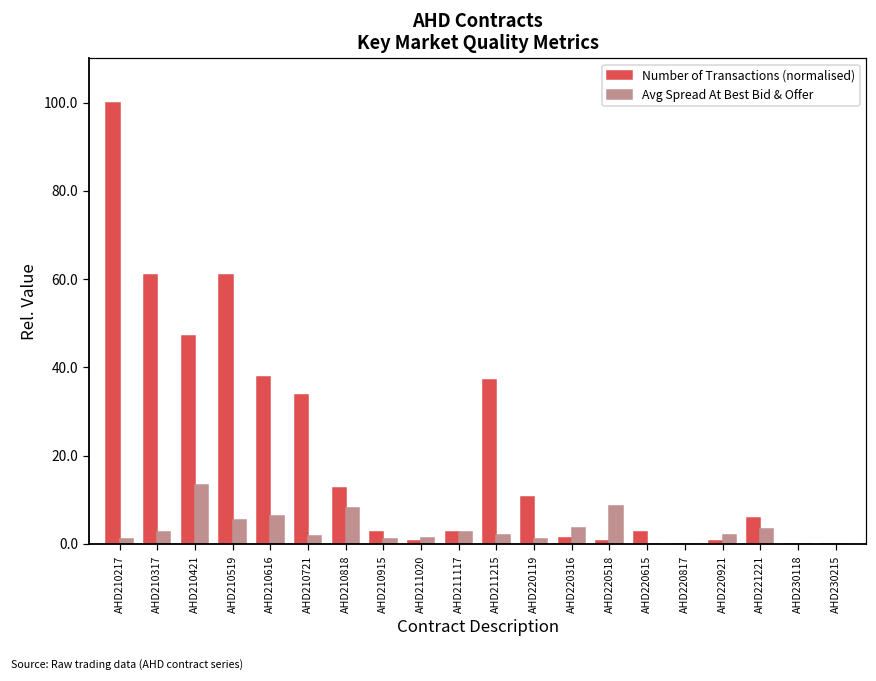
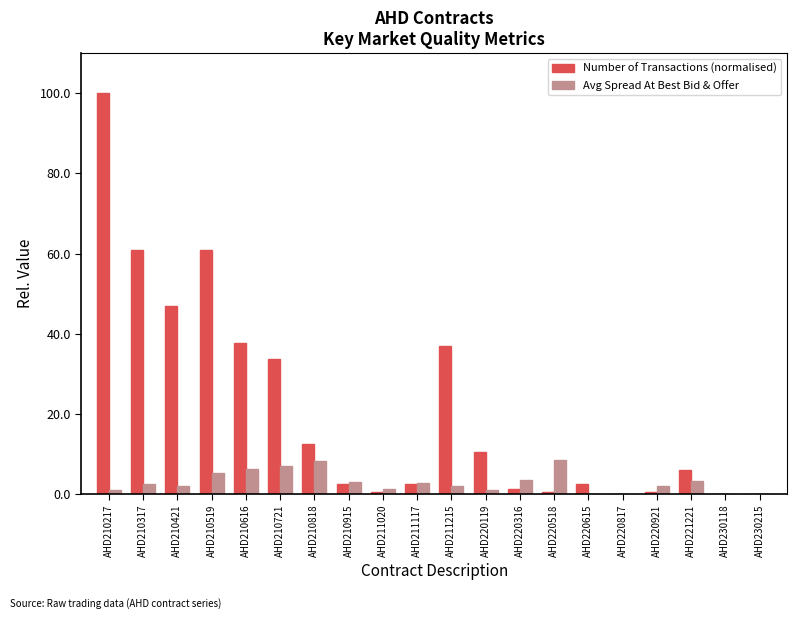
Avg Spread At Best Bid & Offer, AHD210421: 13 -> 2
Avg Spread At Best Bid & Offer, AHD210721: 2 -> 7
Avg Spread At Best Bid & Offer, AHD210915: 1 -> 3
